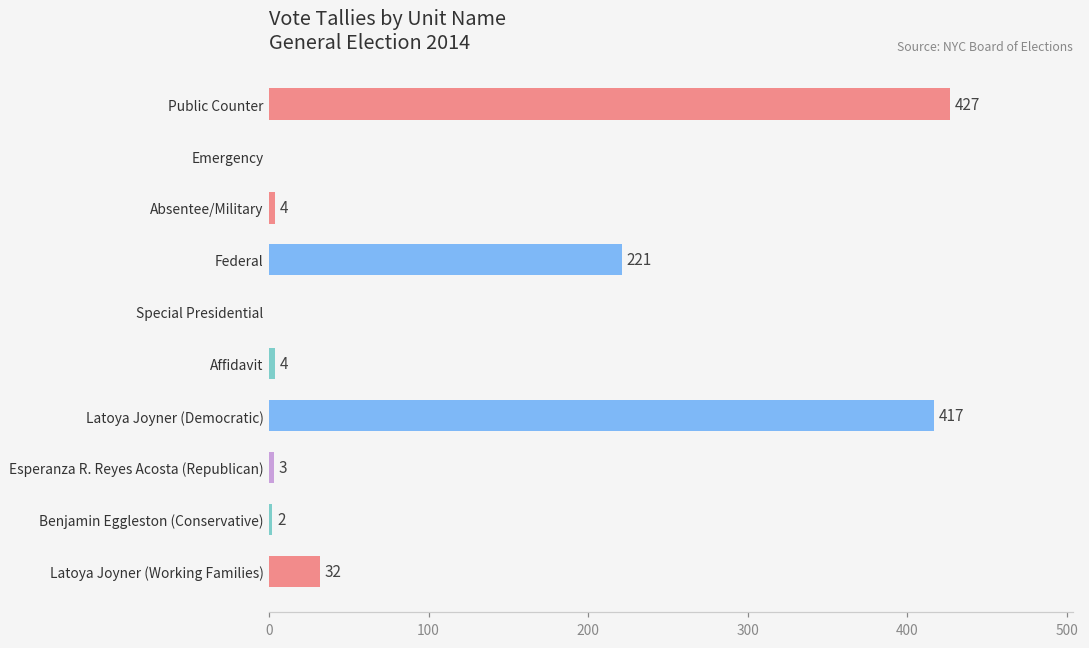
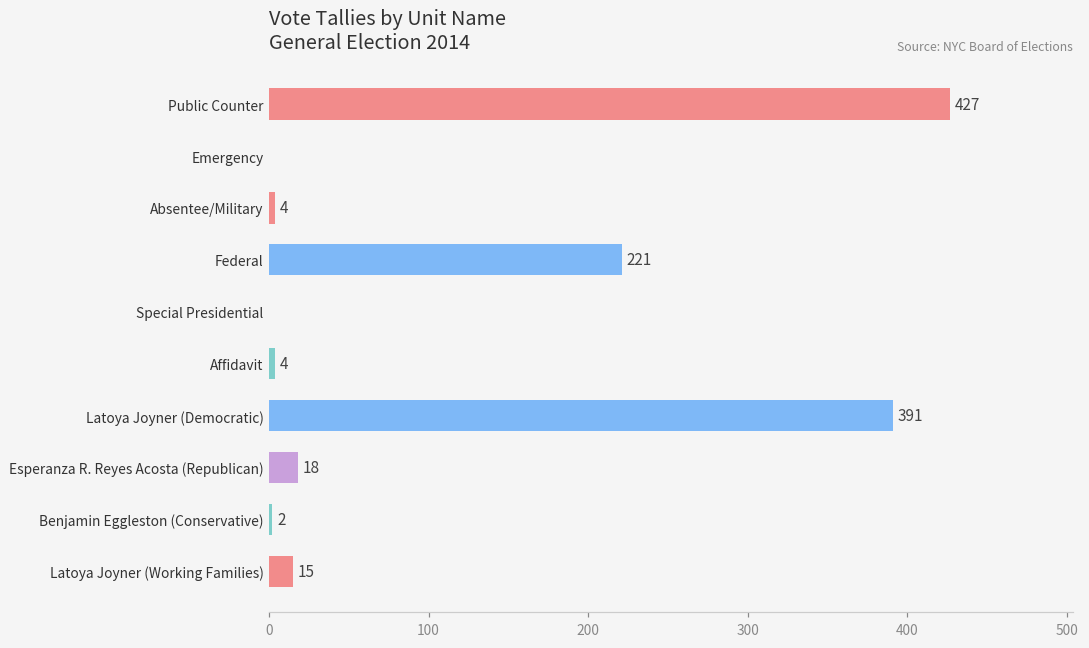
Latoya Joyner (Democratic): 417 -> 391
Esperanza R. Reyes Acosta (Republican): 3 -> 18
Latoya Joyner (Working Families): 32 -> 15
